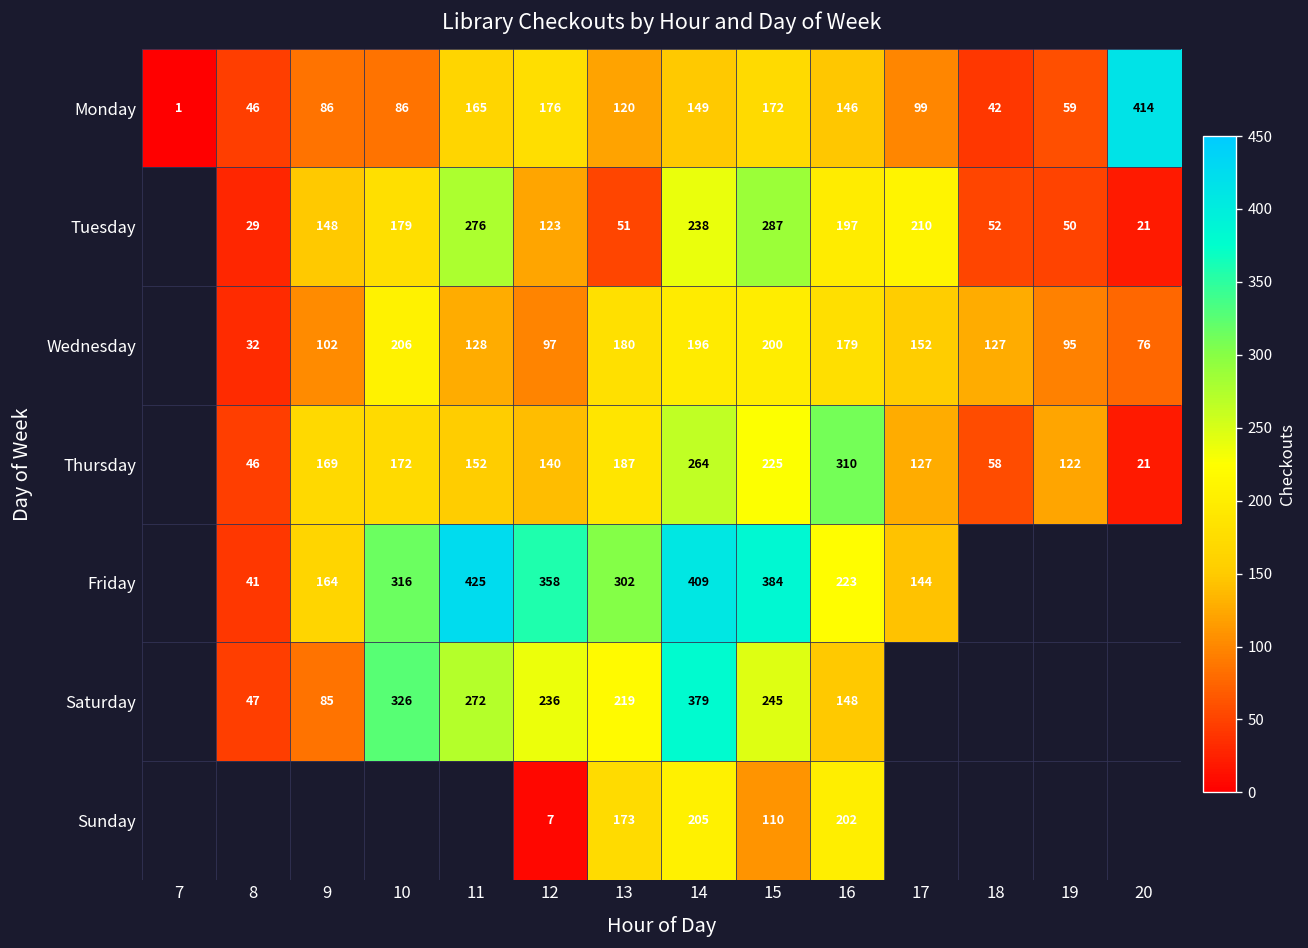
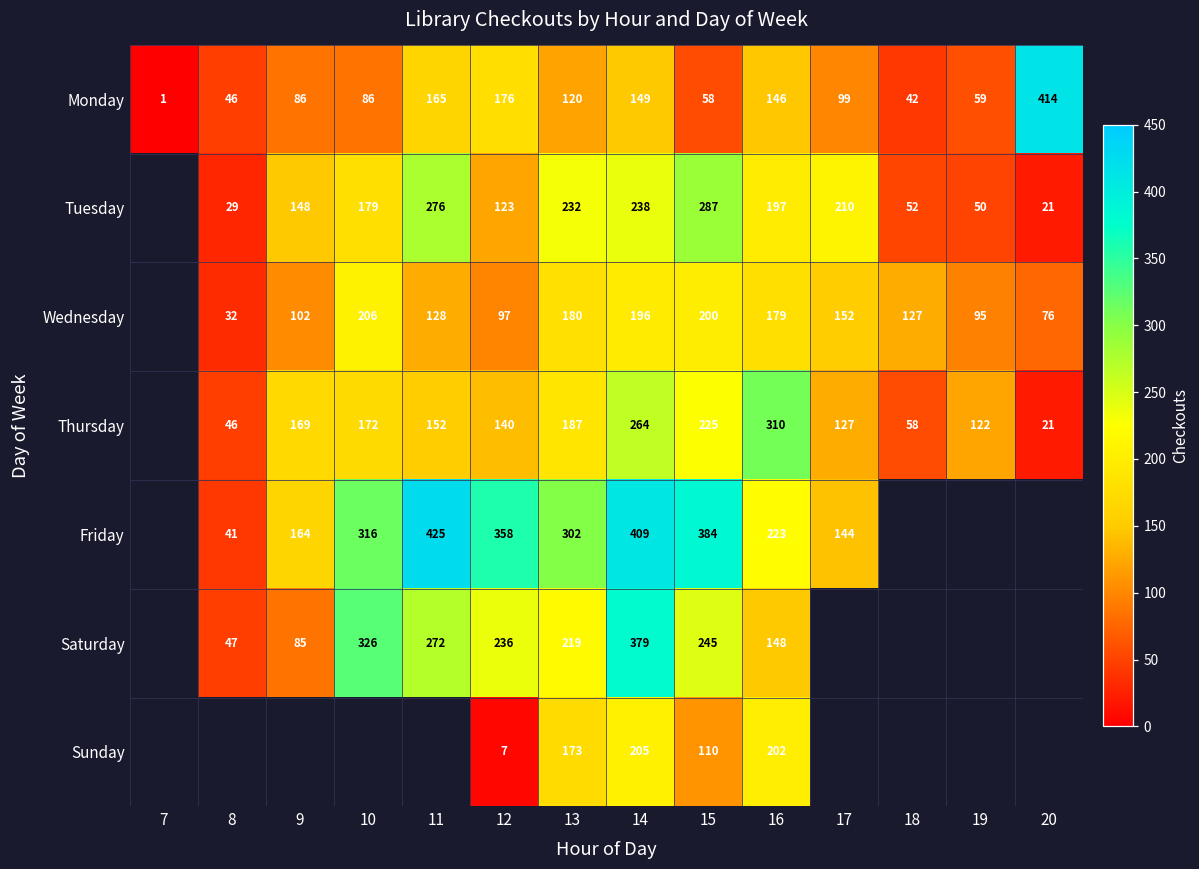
Monday, 15: 172 -> 58
Tuesday, 13: 51 -> 232
